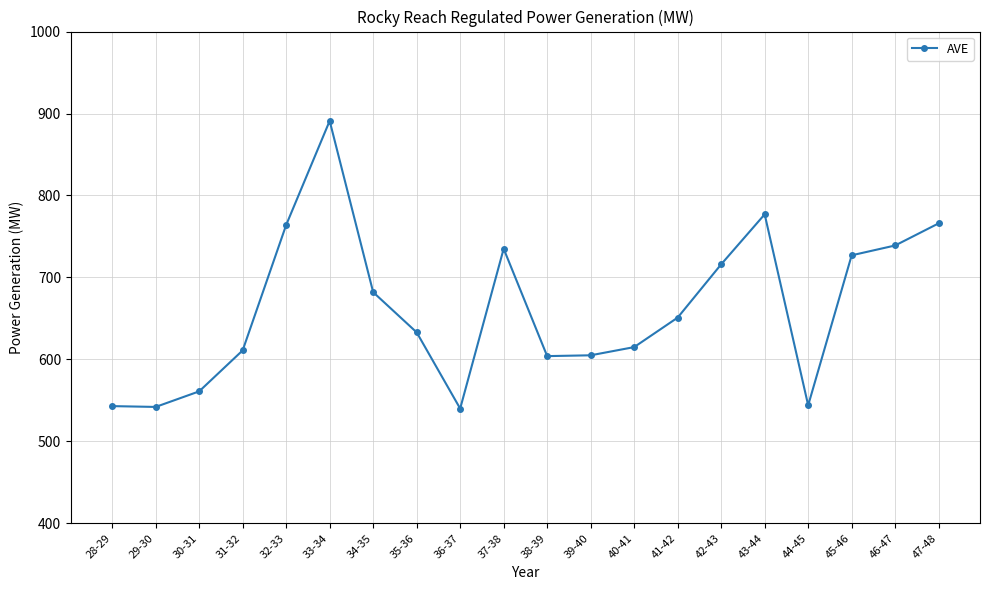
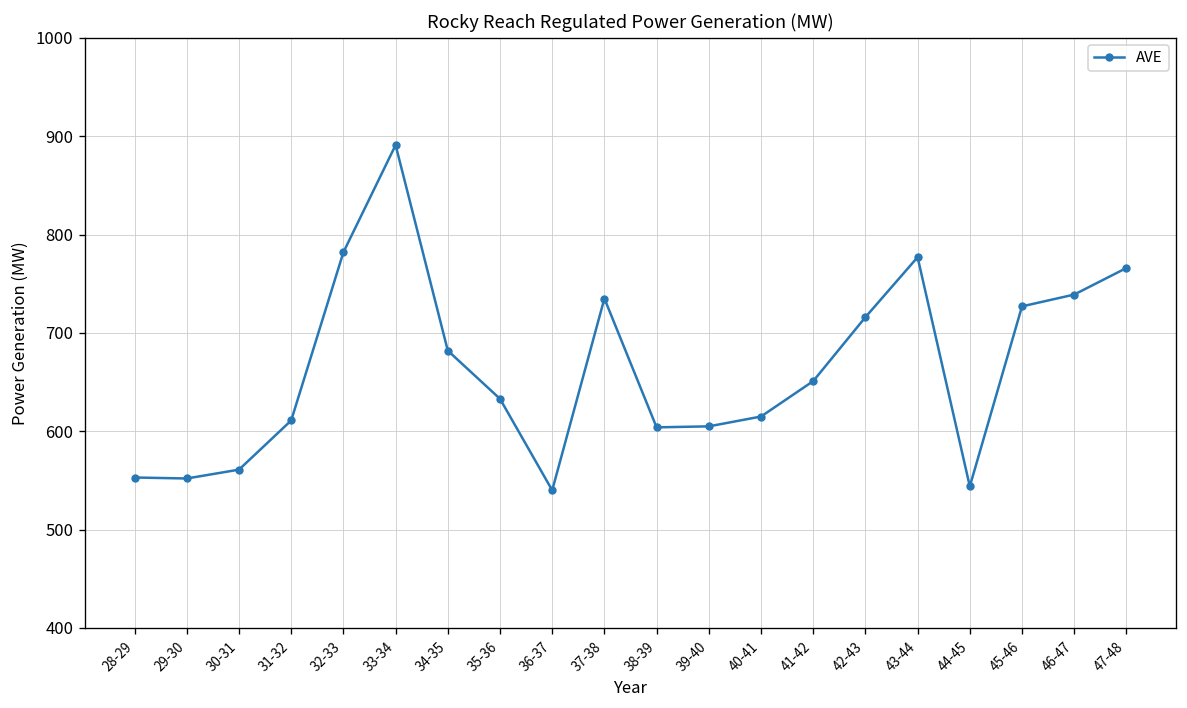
28-29: 540 -> 550
29-30: 540 -> 550
32-33: 760 -> 780
